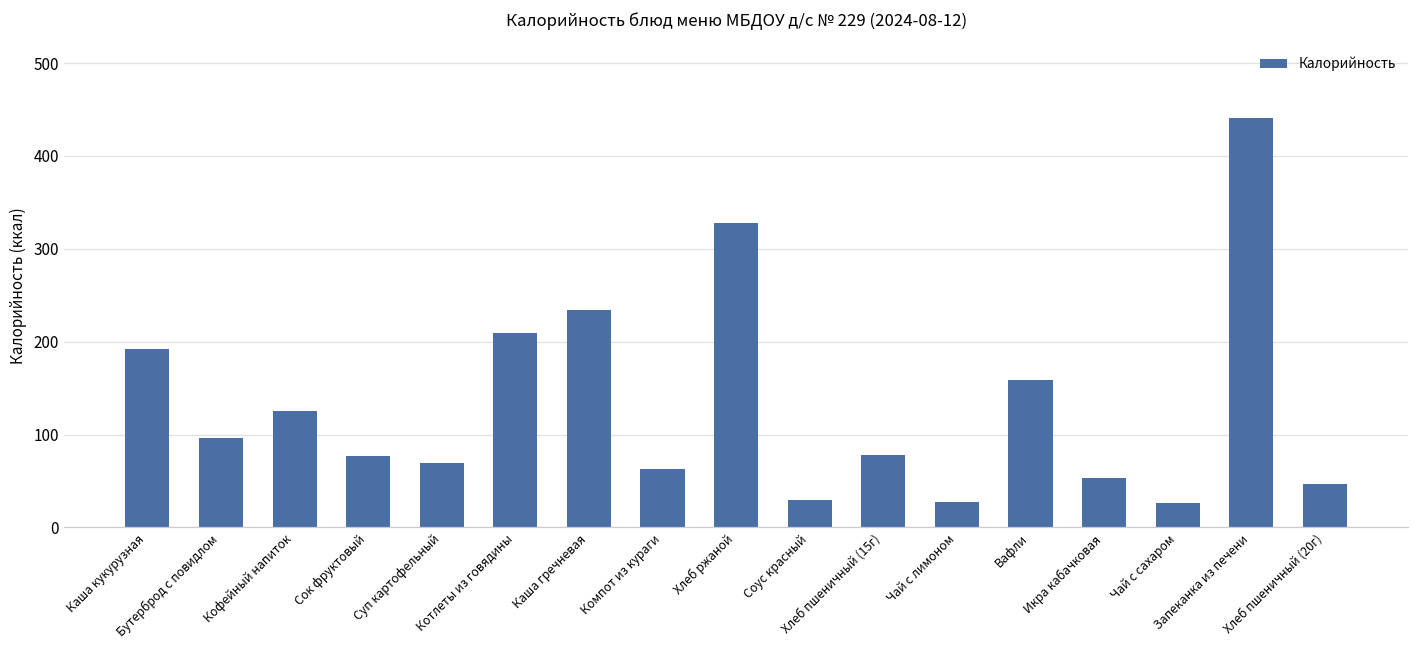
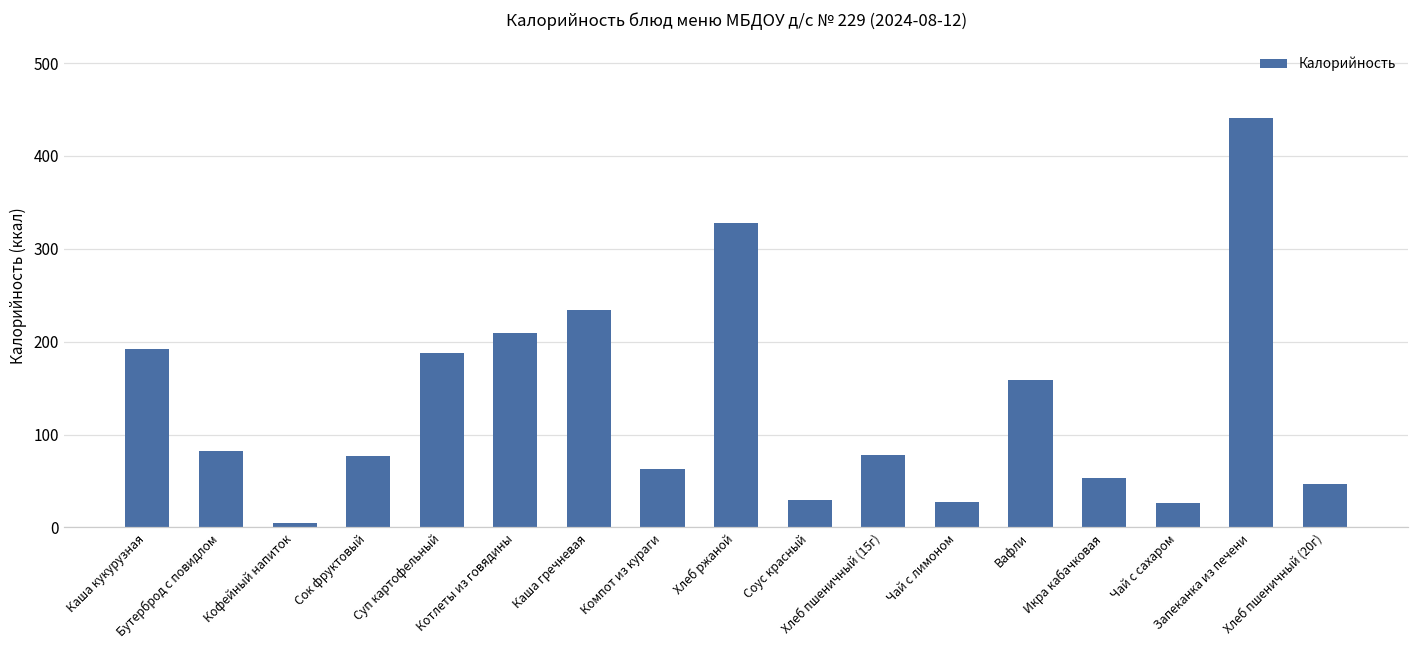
Бутерброд с повидлом: 100 -> 80
Кофейный напиток: 130 -> 0
Суп картофельный: 70 -> 190
